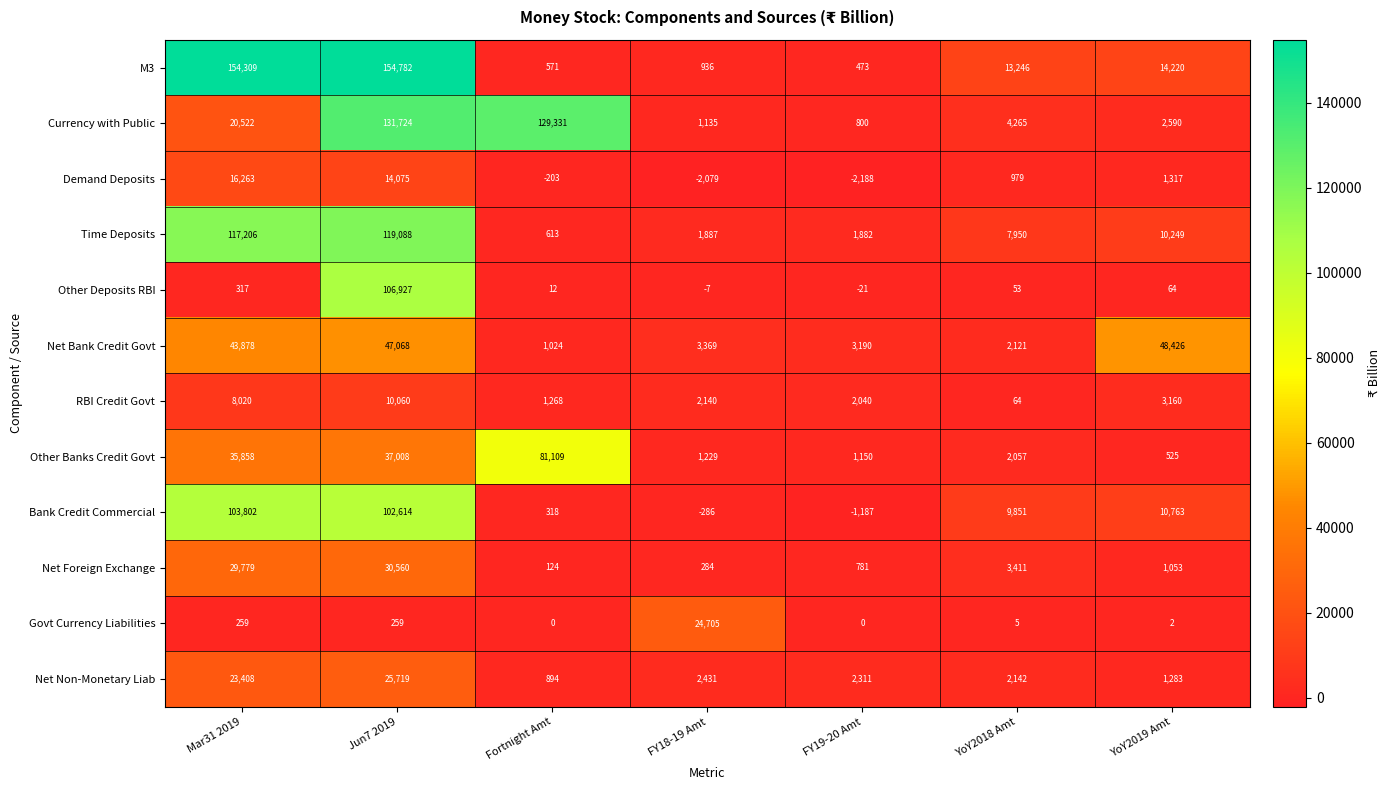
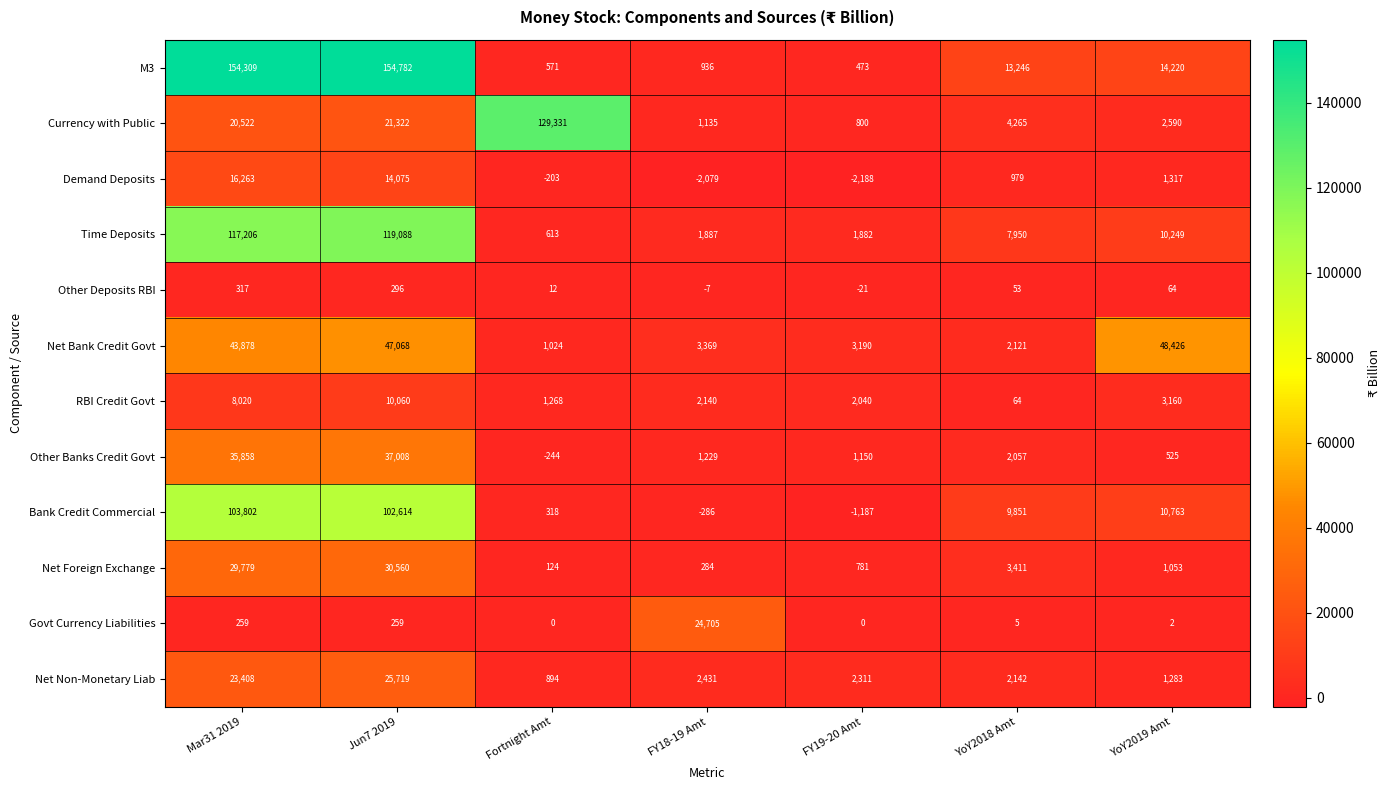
Currency with Public, Jun7 2019: 131,724 -> 21,322
Other Deposits RBI, Jun7 2019: 106,927 -> 296
Other Banks Credit Govt, Fortnight Amt: 81,109 -> -244
